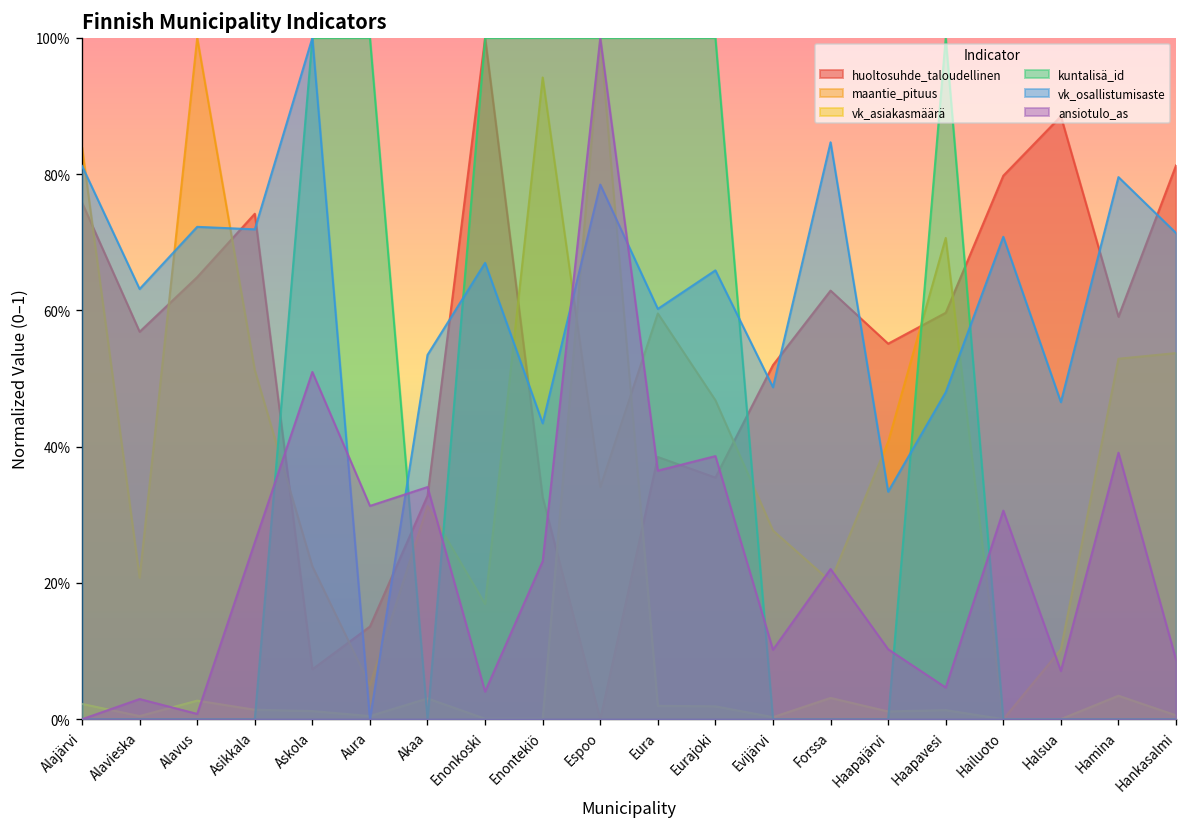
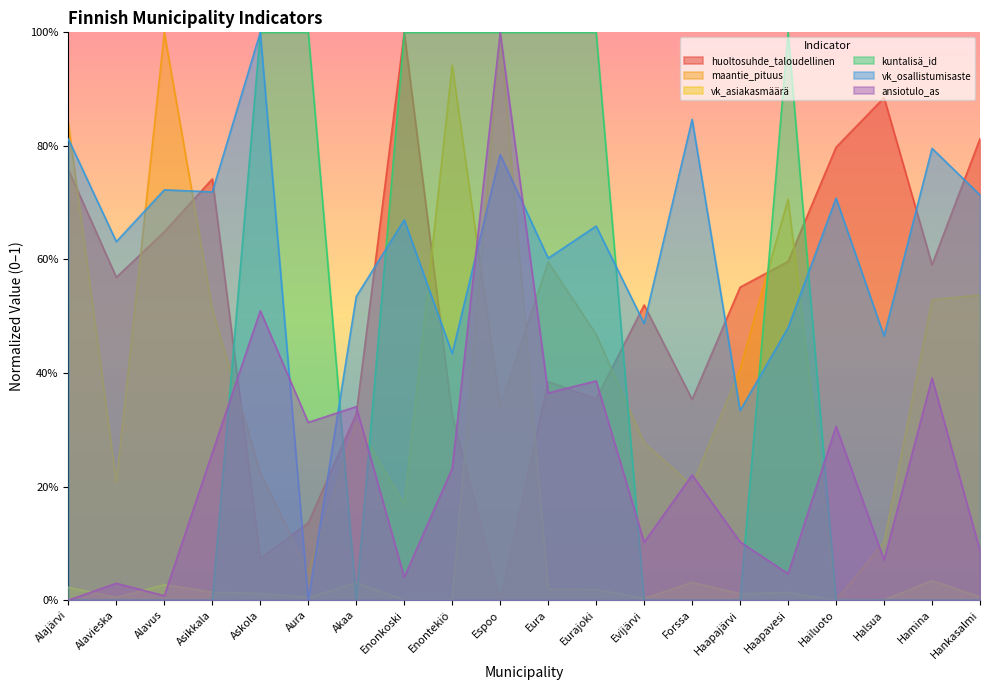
huoltosuhde_taloudellinen, Forssa: 63% -> 35%
